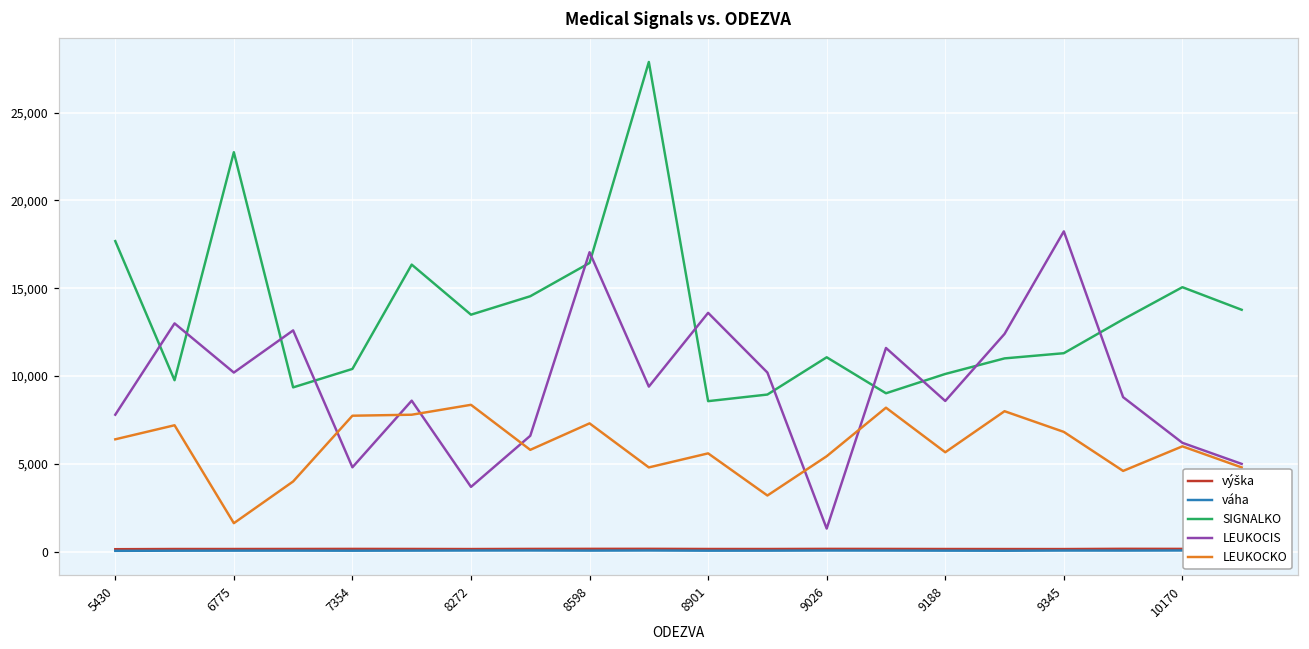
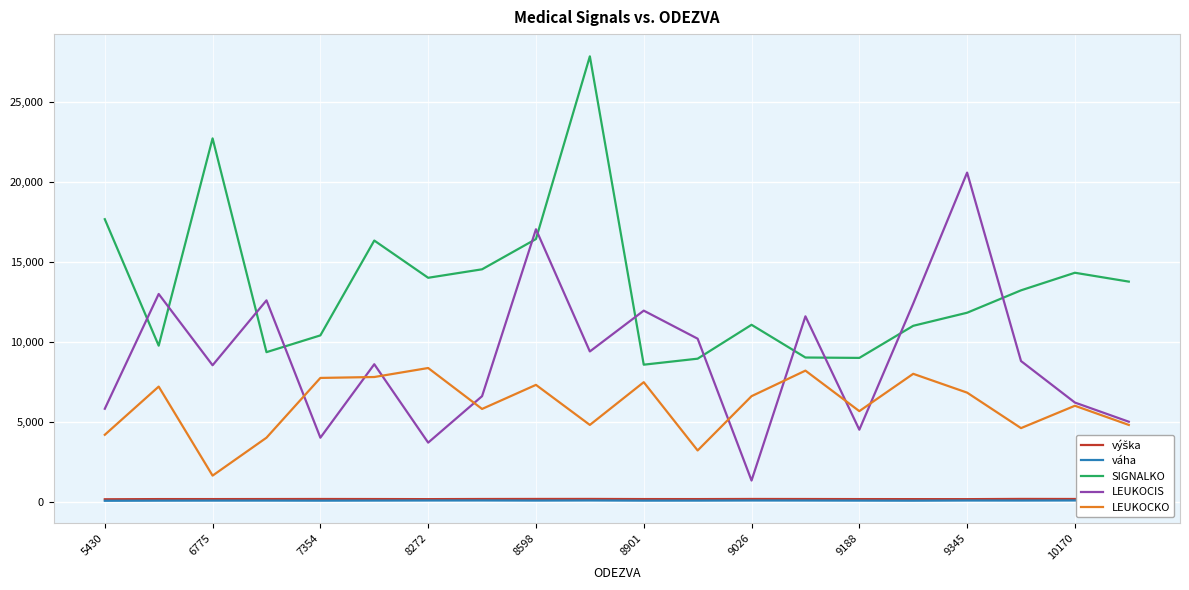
LEUKOCIS, 5430: 7,800 -> 5,800
LEUKOCKO, 5430: 6,400 -> 4,200
LEUKOCIS, 6775: 10,200 -> 8,500
LEUKOCIS, 7354: 4,800 -> 4,000
SIGNALKO, 8272: 13,500 -> 14,000
LEUKOCIS, 8901: 13,600 -> 12,000
LEUKOCKO, 8901: 5,600 -> 7,500
LEUKOCKO, 9026: 5,400 -> 6,600
SIGNALKO, 9188: 10,100 -> 9,000
LEUKOCIS, 9188: 8,600 -> 4,500
SIGNALKO, 9345: 11,300 -> 11,800
LEUKOCIS, 9345: 18,200 -> 20,600
SIGNALKO, 10170: 15,100 -> 14,300
